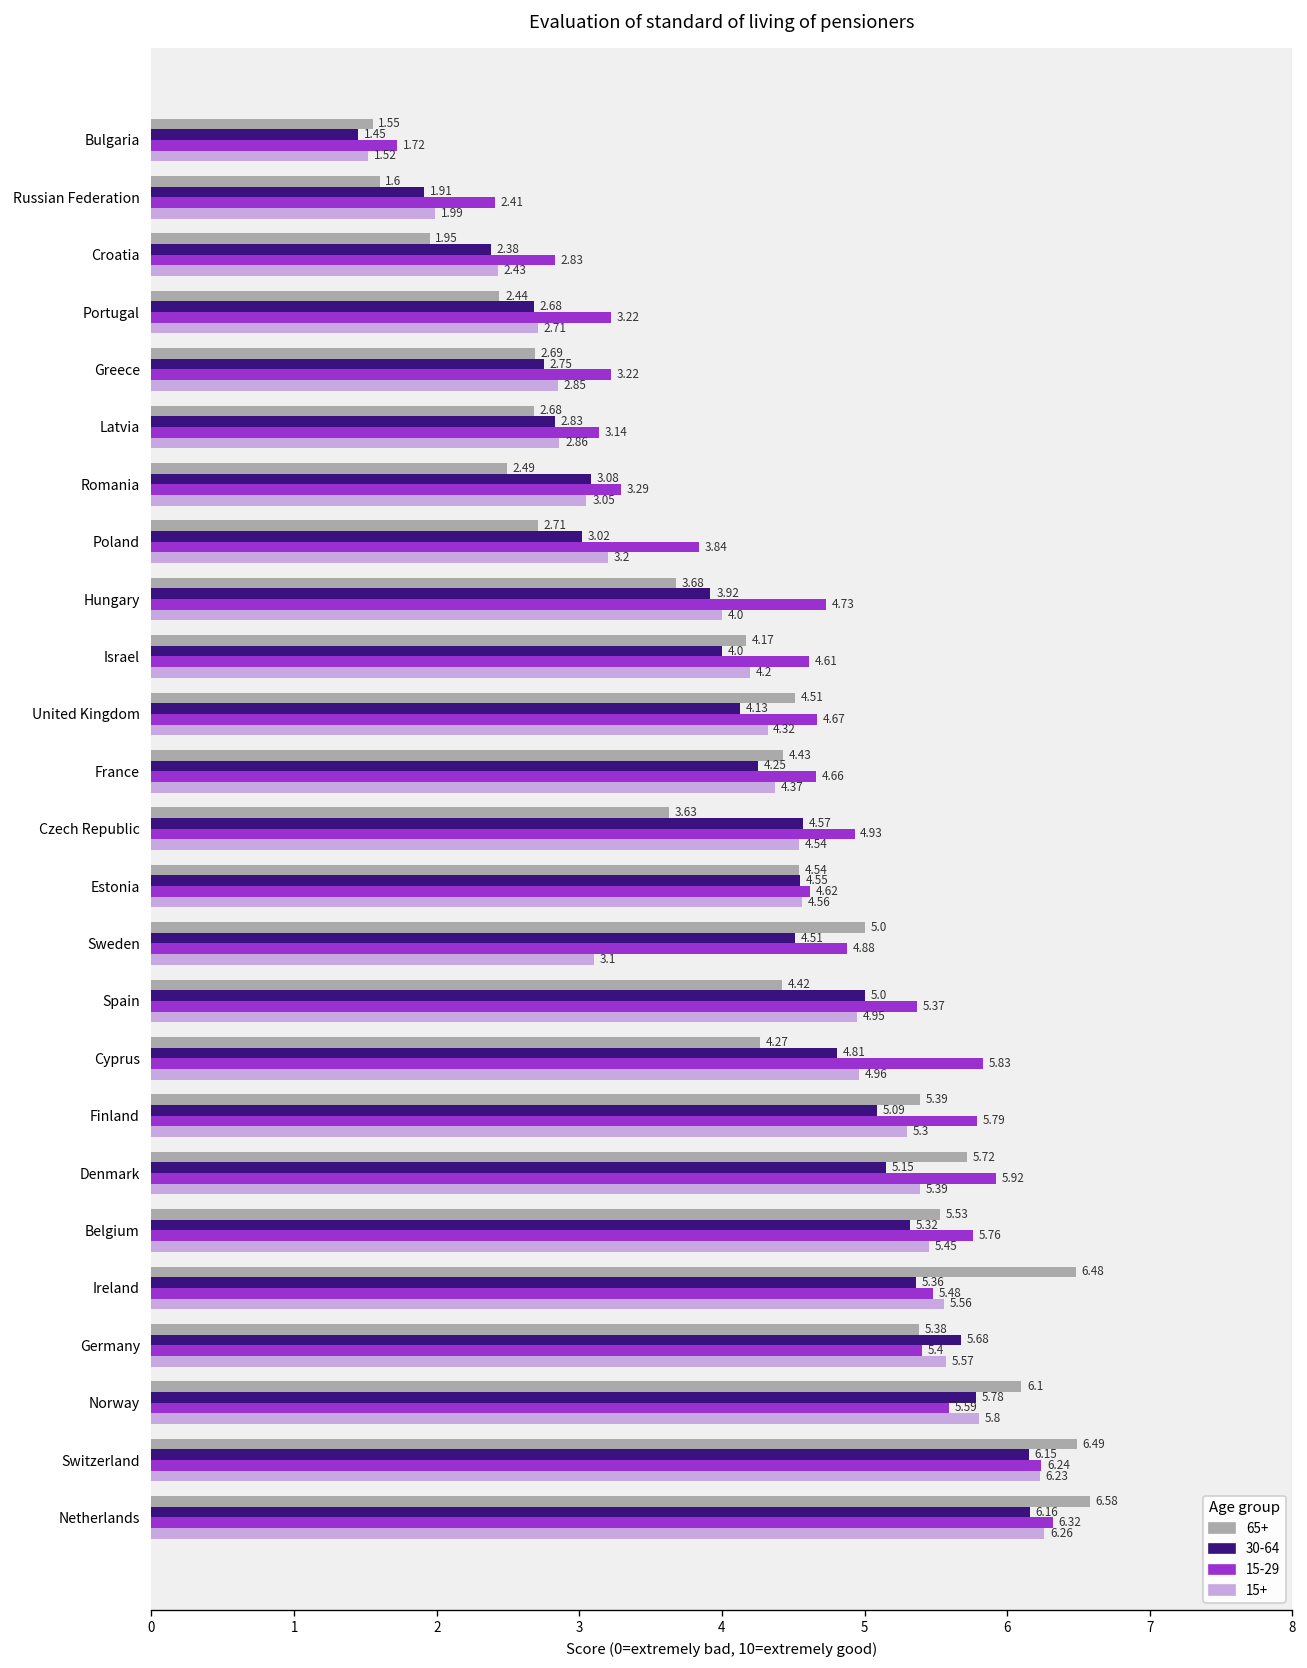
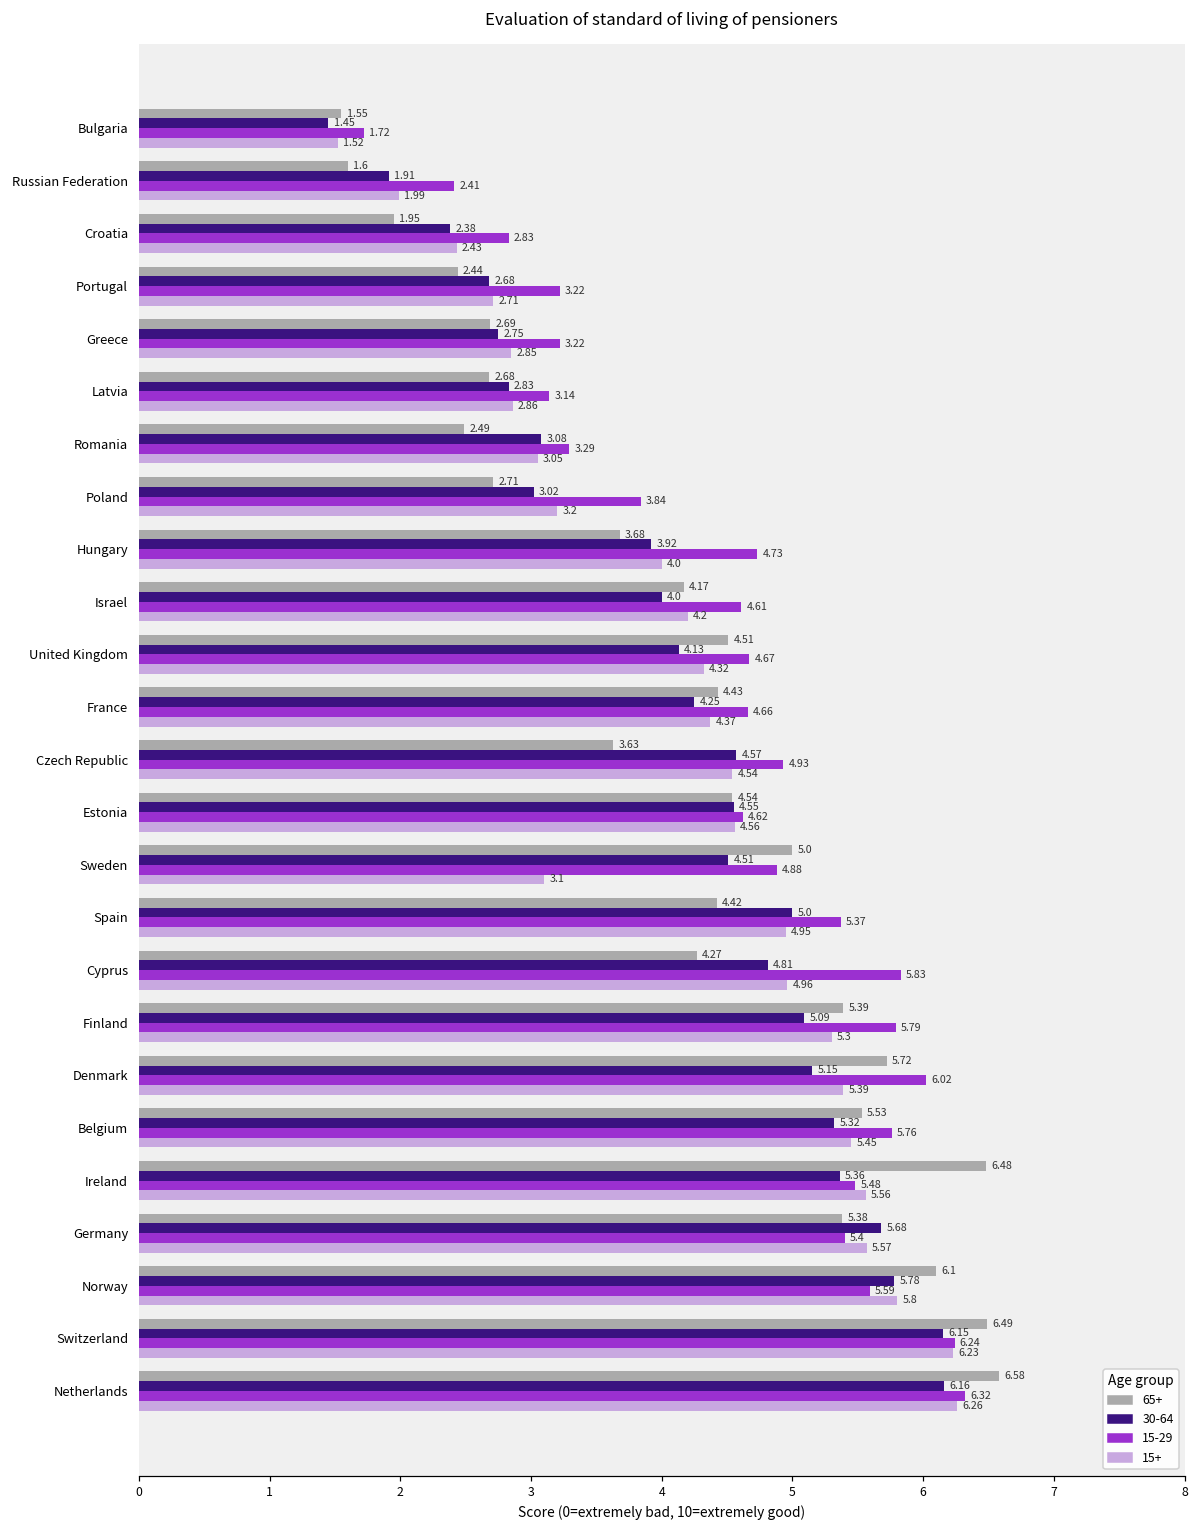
15-29, Denmark: 5.92 -> 6.02
